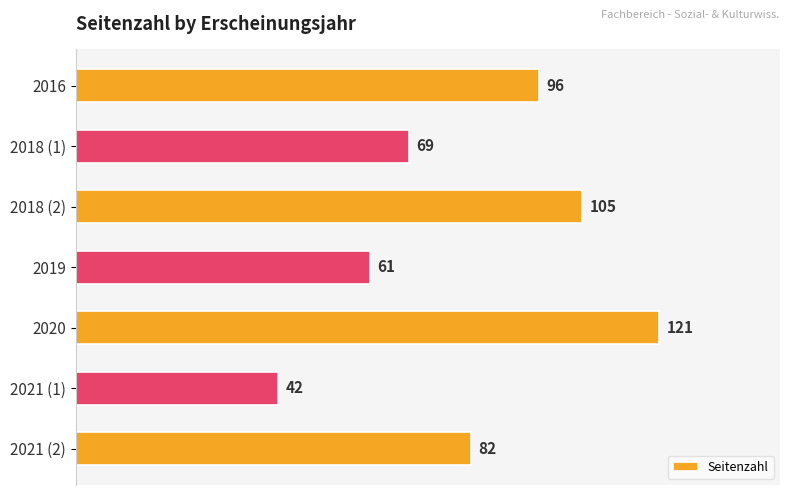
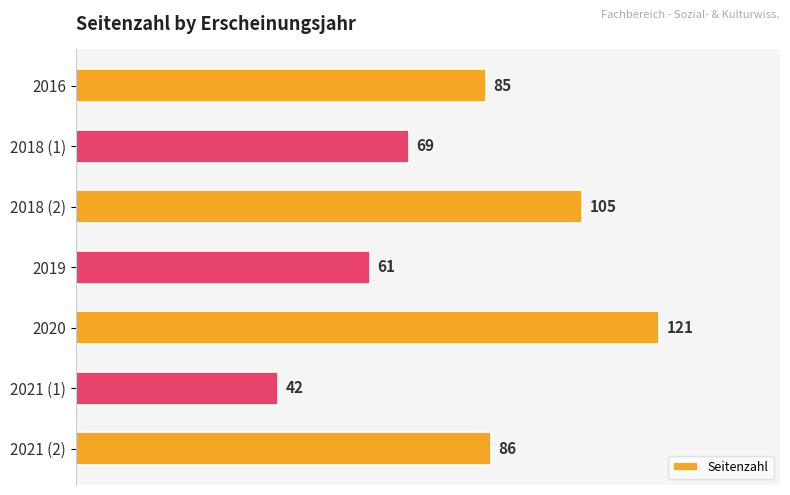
2016: 96 -> 85
2021 (2): 82 -> 86
